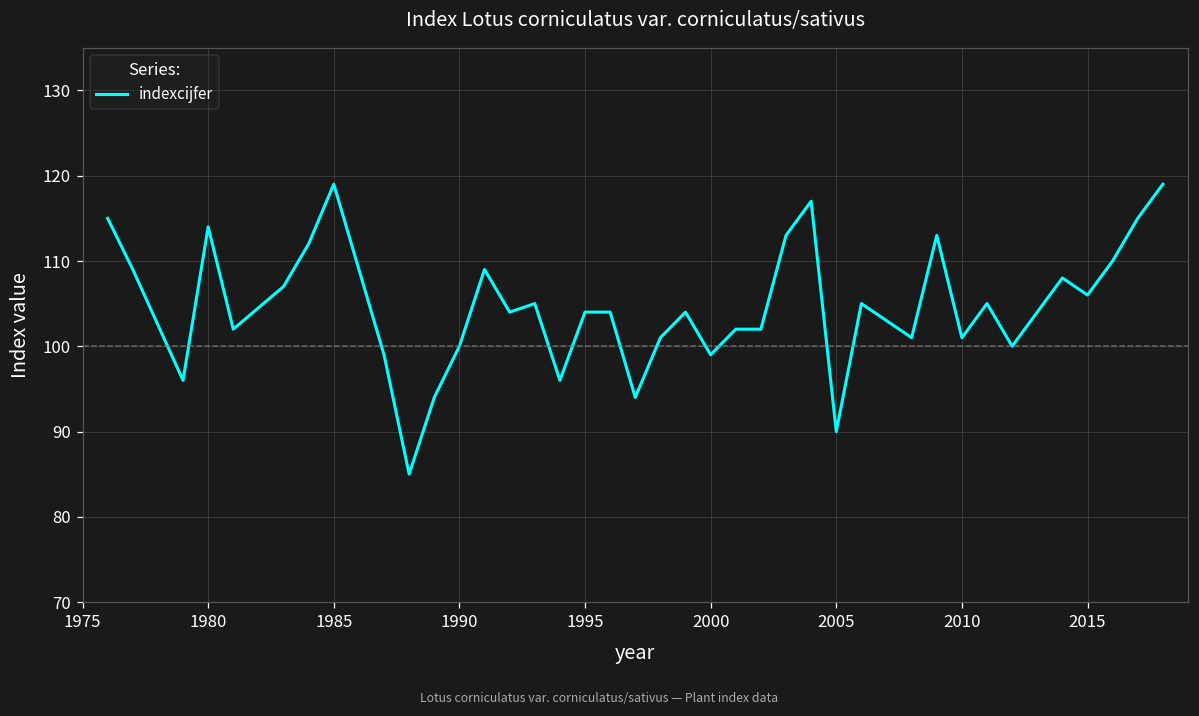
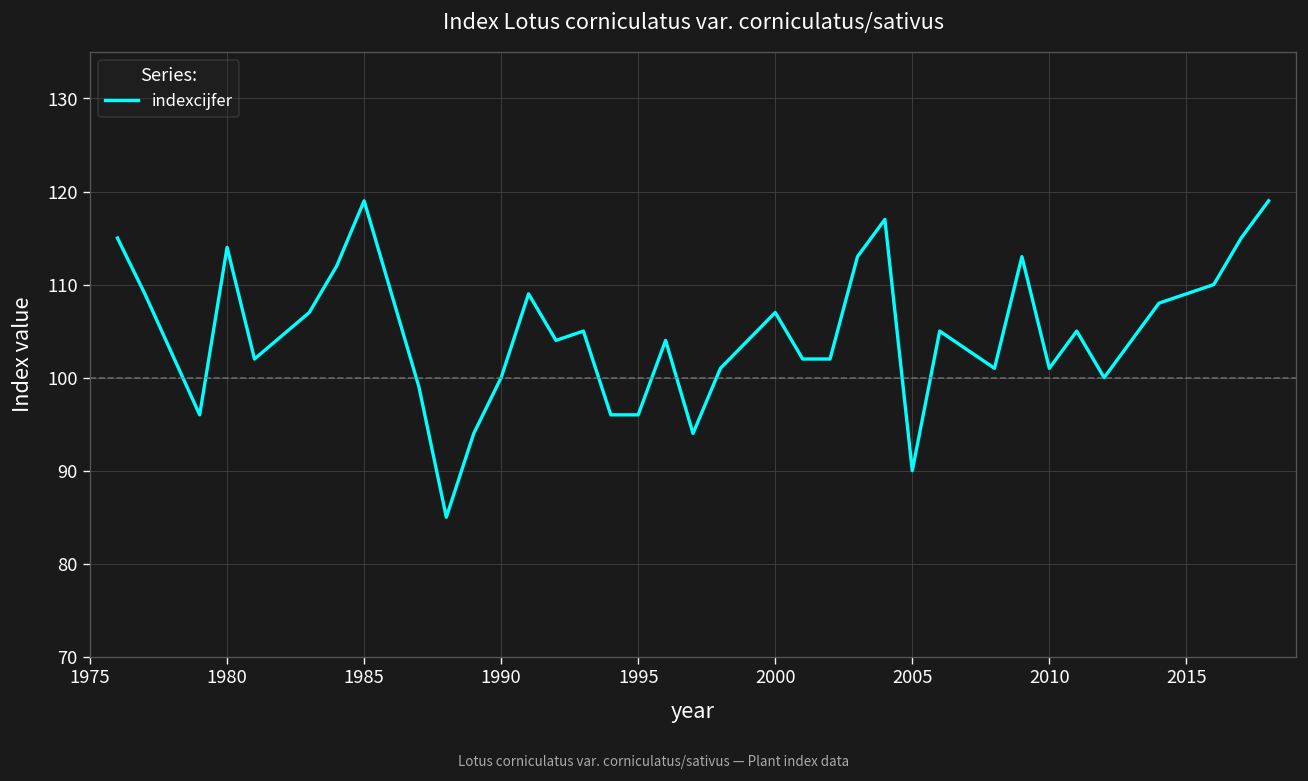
1995: 104 -> 96
2000: 99 -> 107
2015: 106 -> 109
